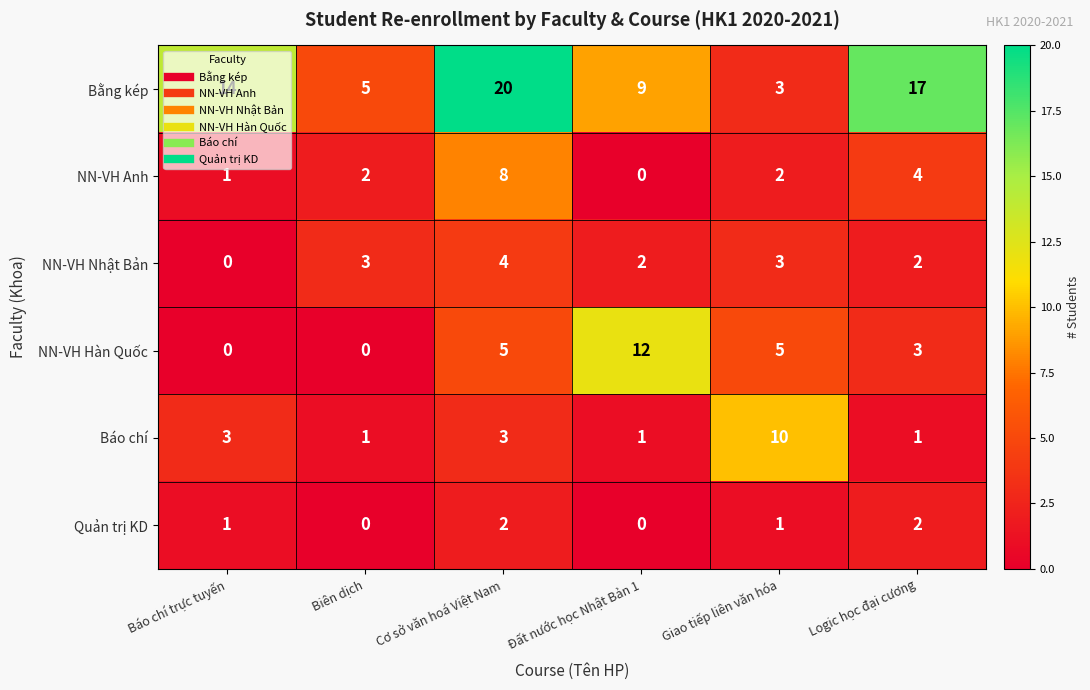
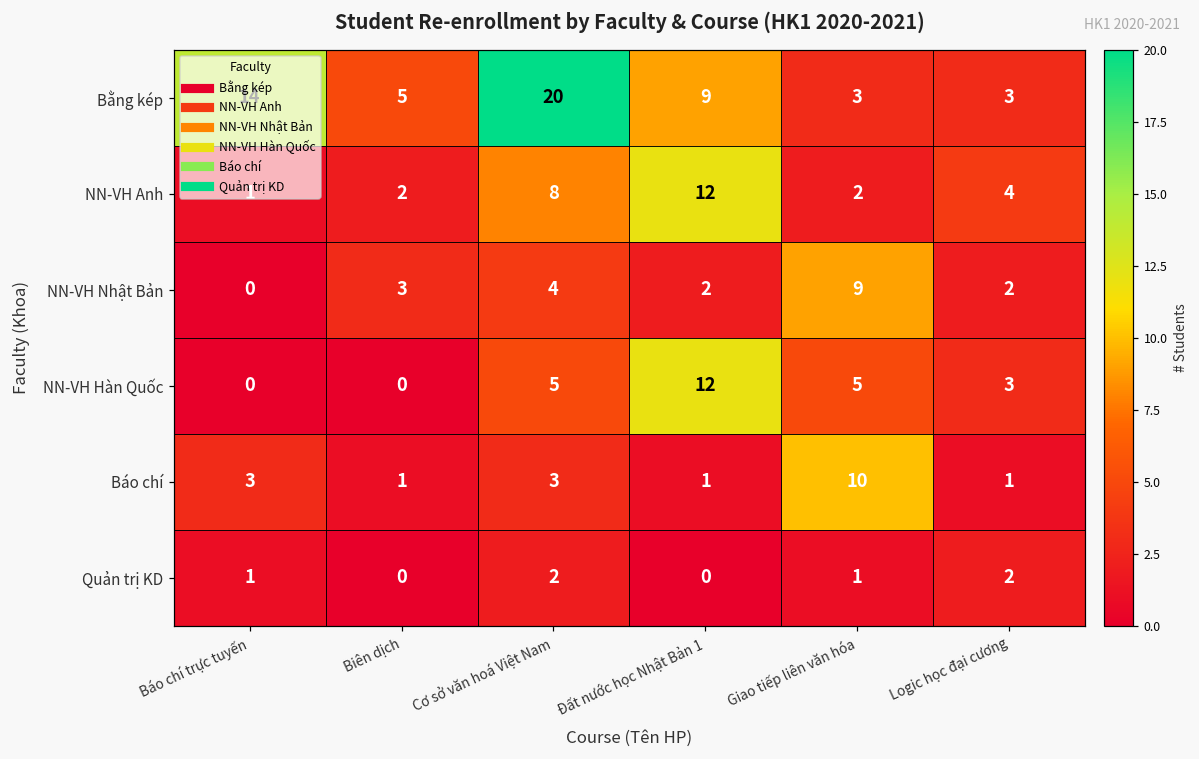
Bằng kép, Logic học đại cương: 17 -> 3
NN-VH Anh, Đất nước học Nhật Bản 1: 0 -> 12
NN-VH Nhật Bản, Giao tiếp liên văn hóa: 3 -> 9
